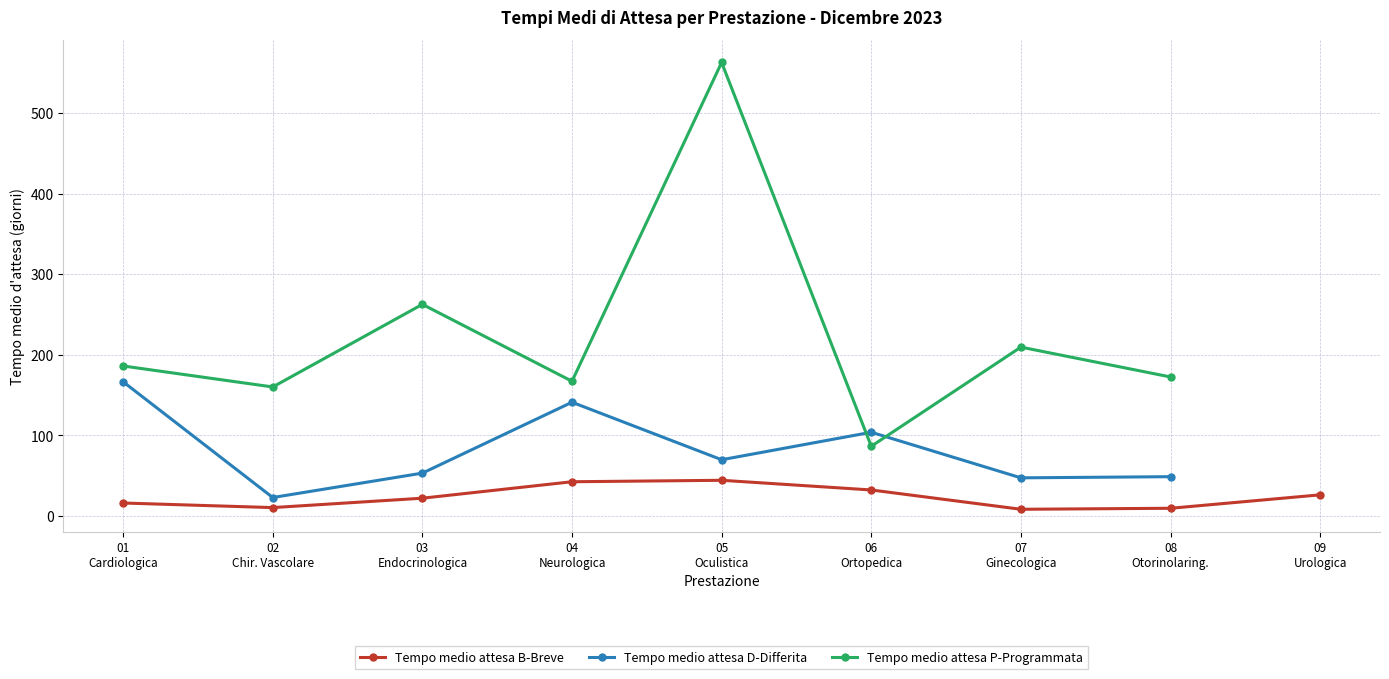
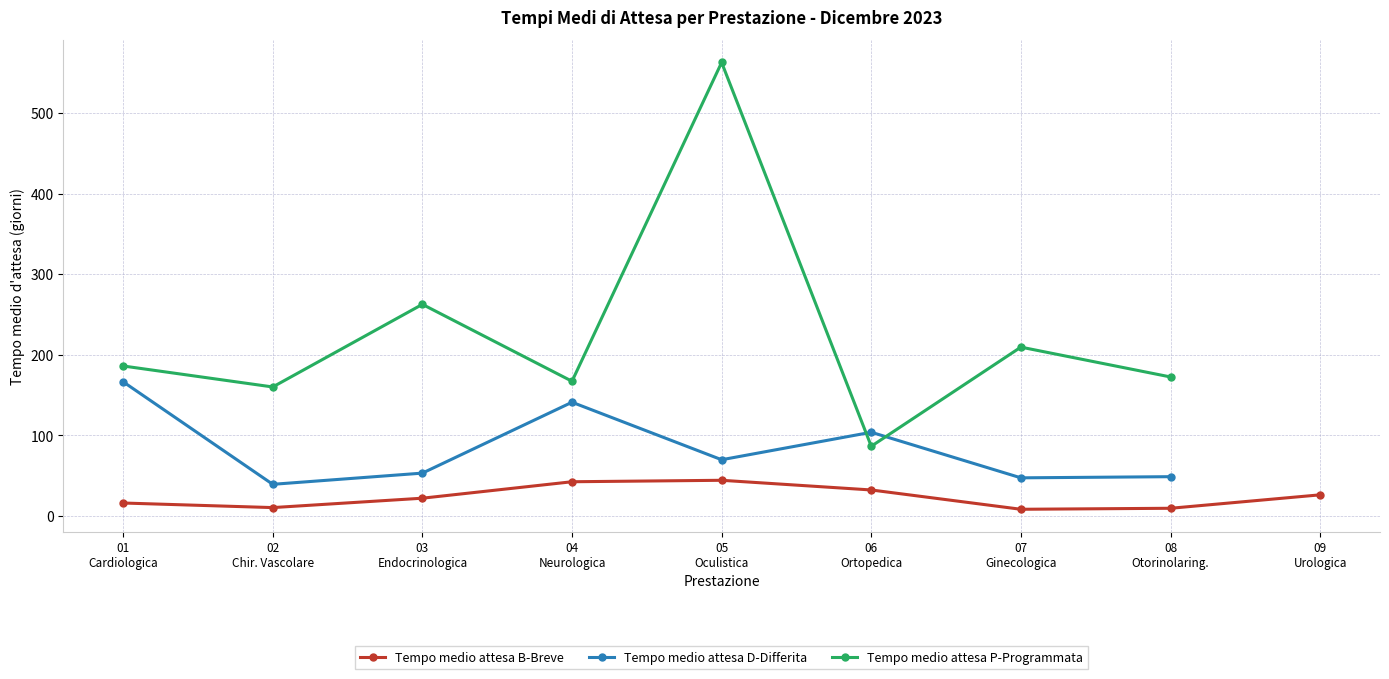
Tempo medio attesa D-Differita, 02 Chir. Vascolare: 20 -> 40
